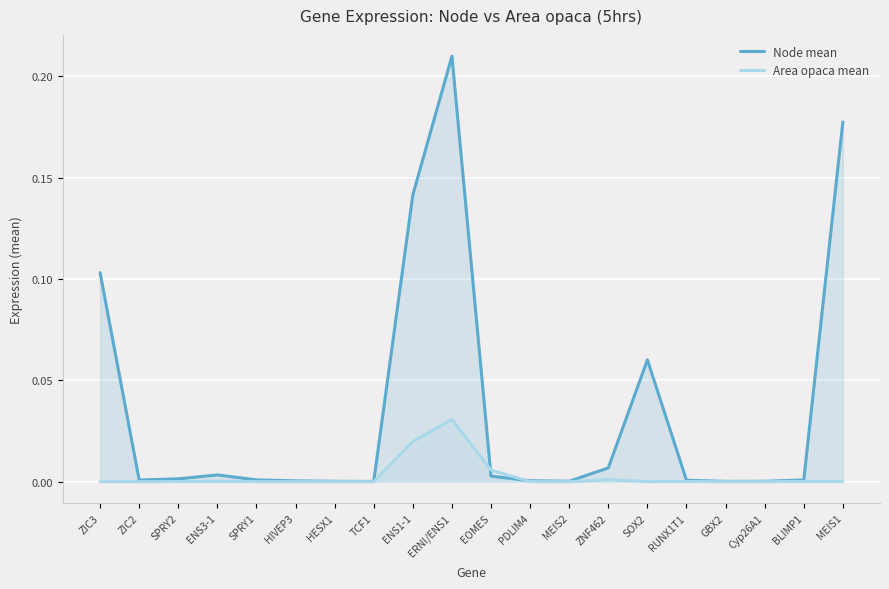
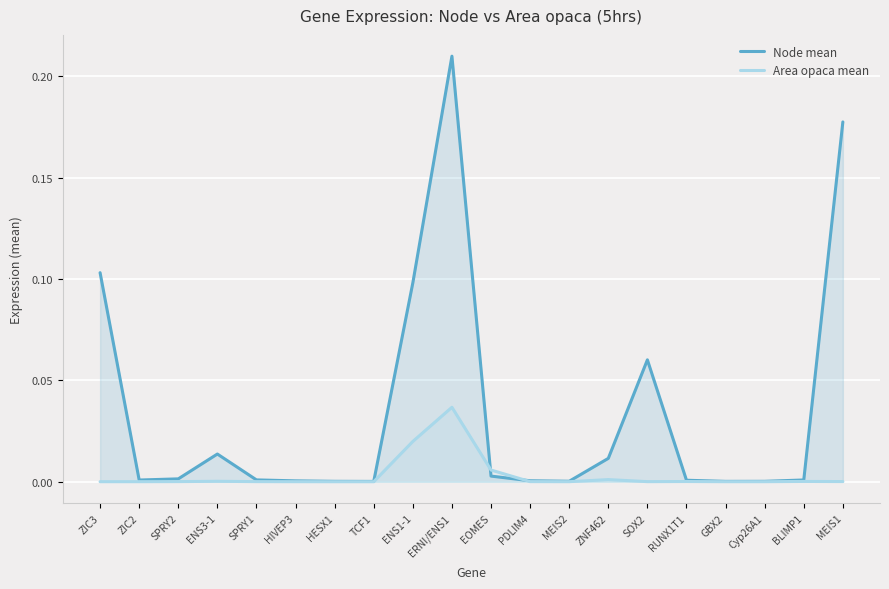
Node mean, ENS3-1: 0.003 -> 0.014
Node mean, ENS1-1: 0.142 -> 0.098
Area opaca mean, ERNI/ENS1: 0.031 -> 0.037
Node mean, ZNF462: 0.007 -> 0.012
